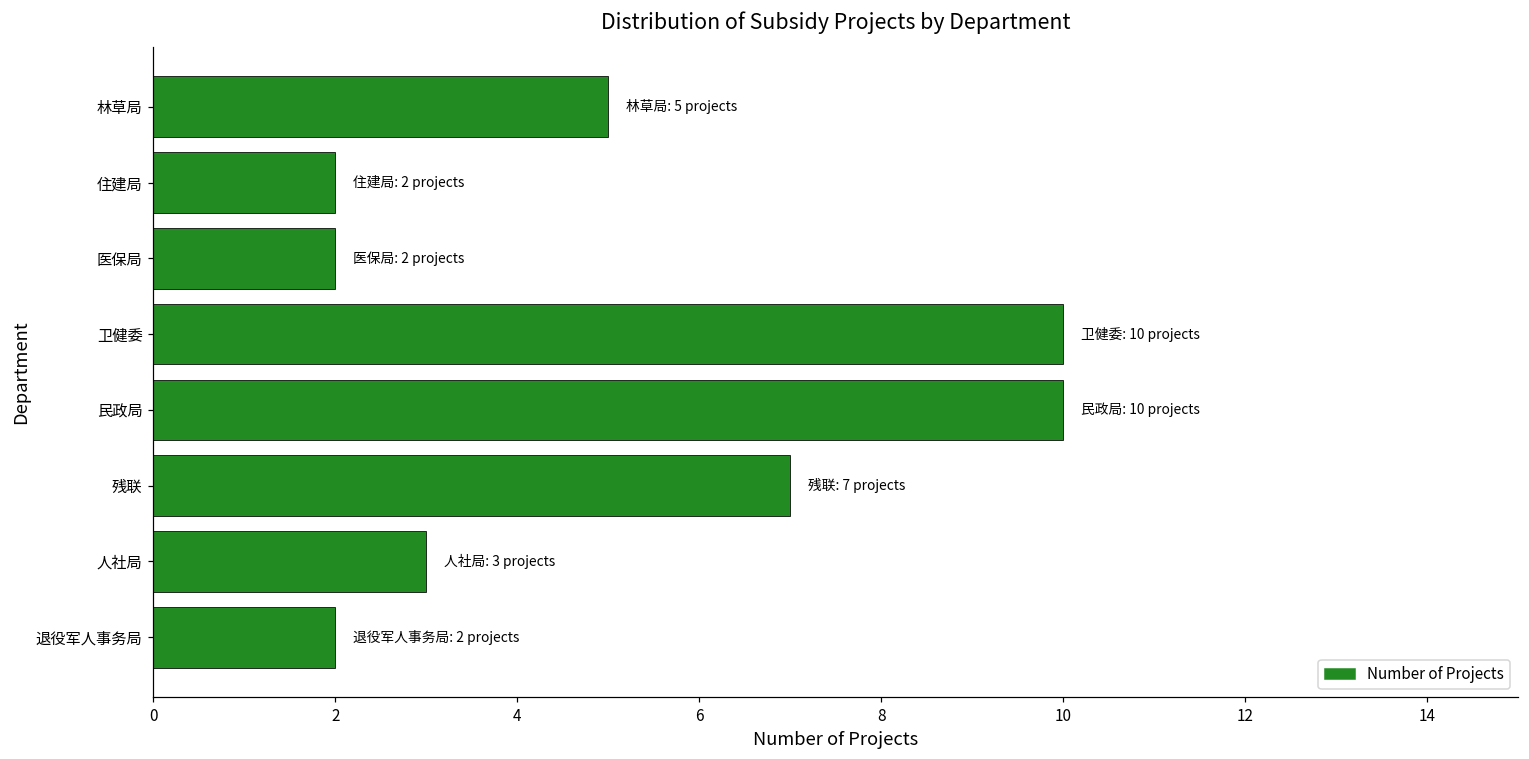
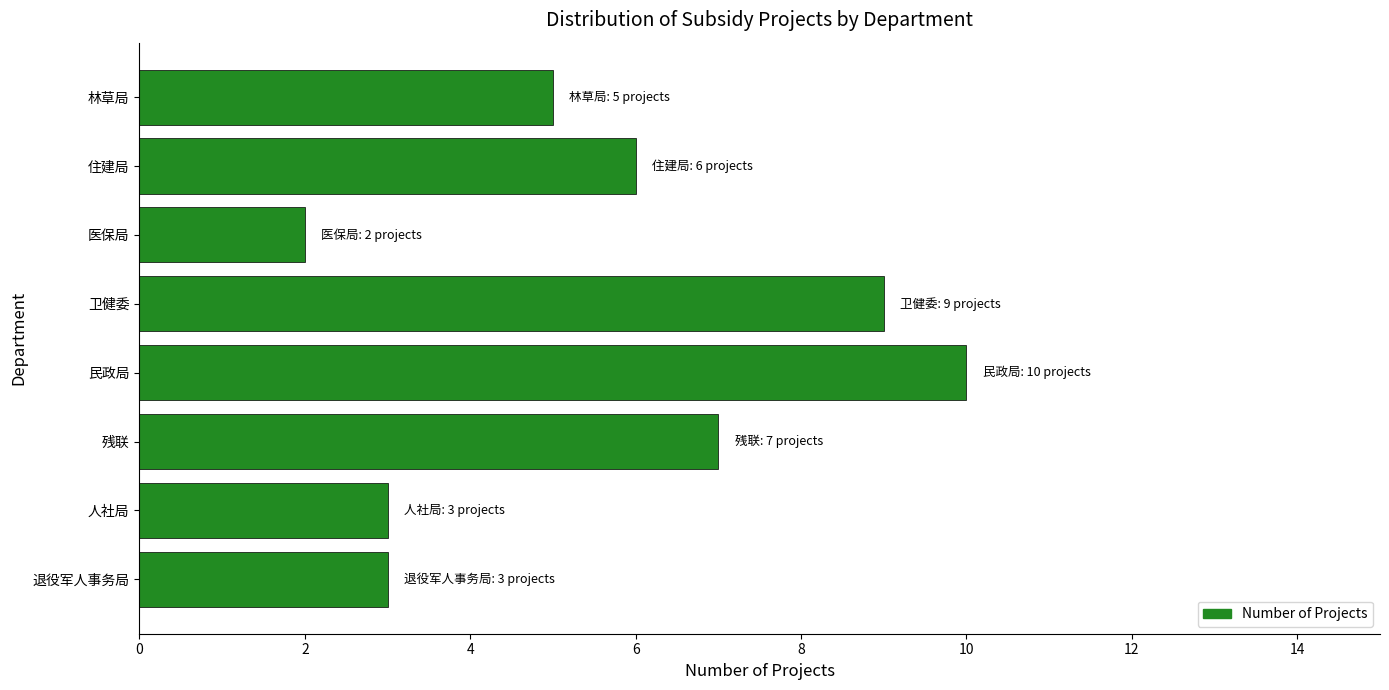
住建局: 2 -> 6
卫健委: 10 -> 9
退役军人事务局: 2 -> 3
